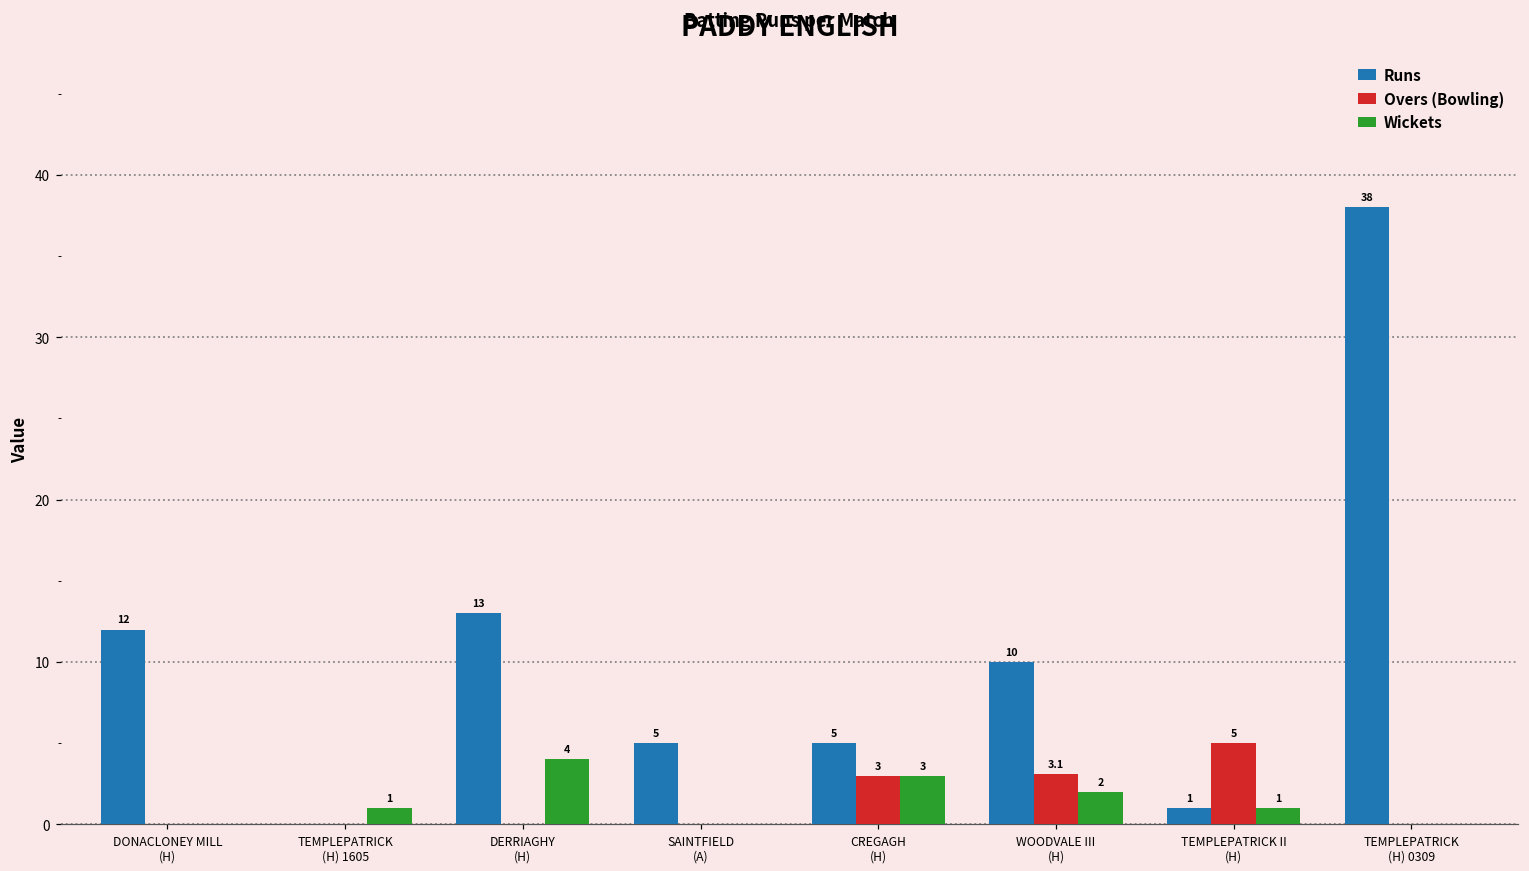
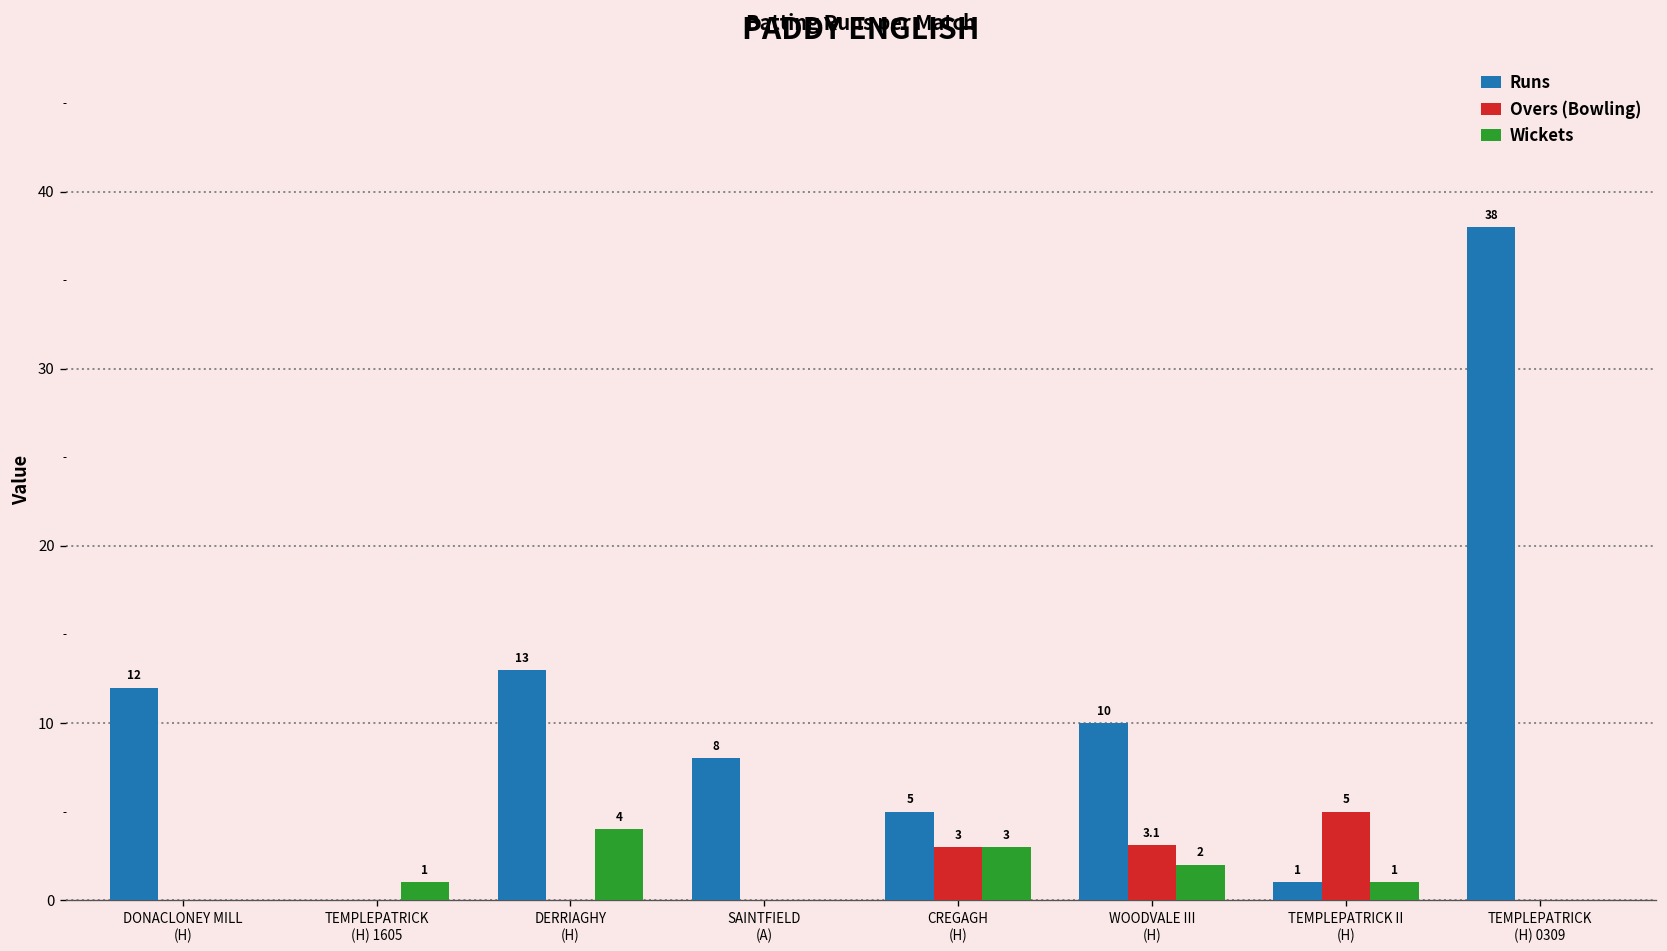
Runs, SAINTFIELD (A): 5 -> 8
